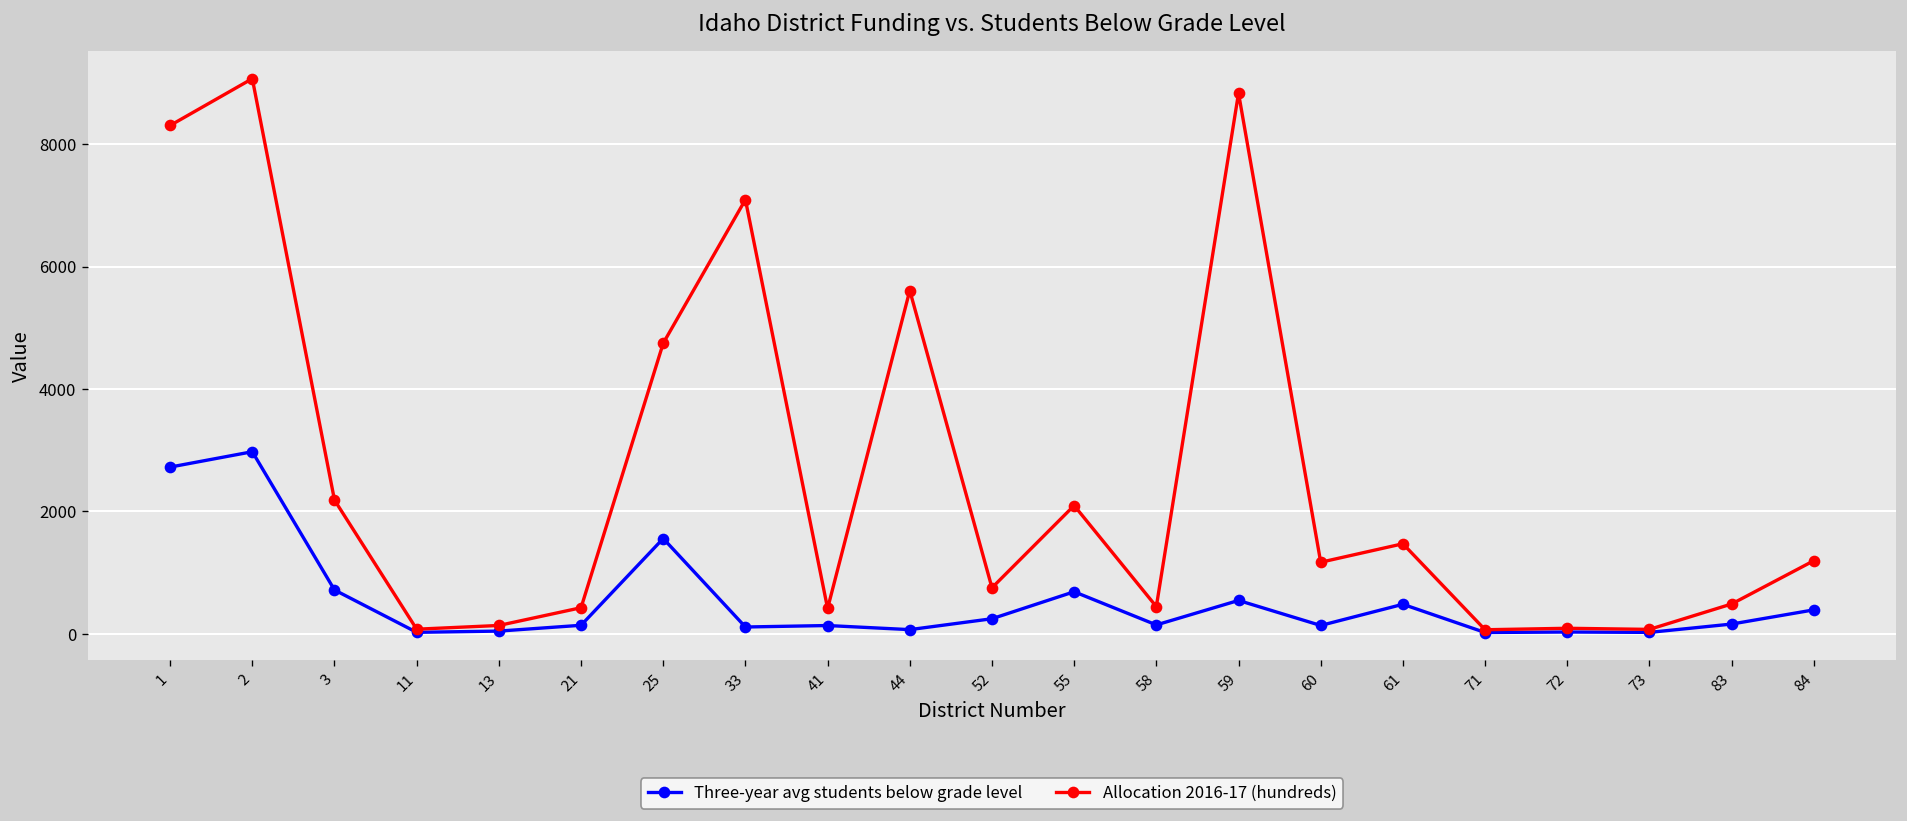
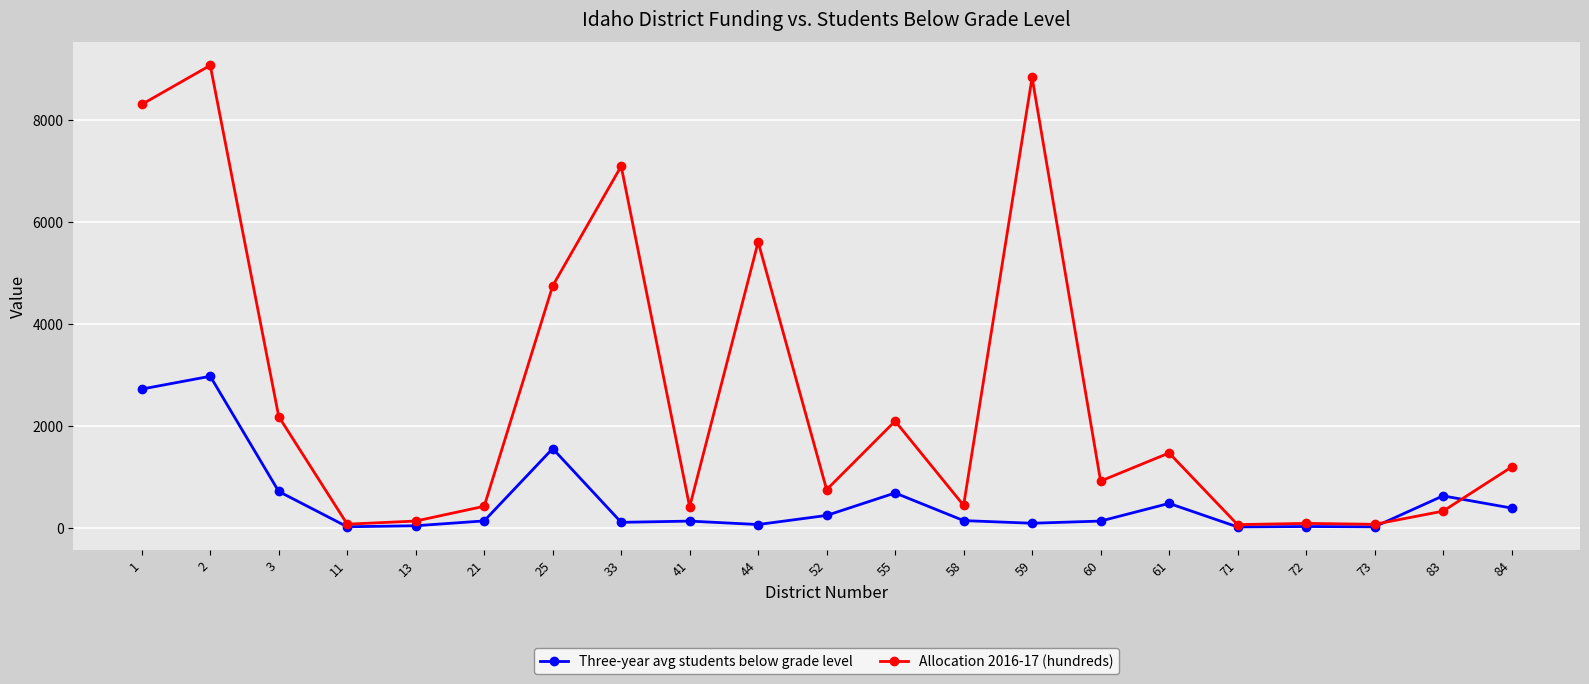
Three-year avg students below grade level, 59: 500 -> 100
Allocation 2016-17 (hundreds), 60: 1200 -> 900
Three-year avg students below grade level, 83: 200 -> 600
Allocation 2016-17 (hundreds), 83: 500 -> 300
